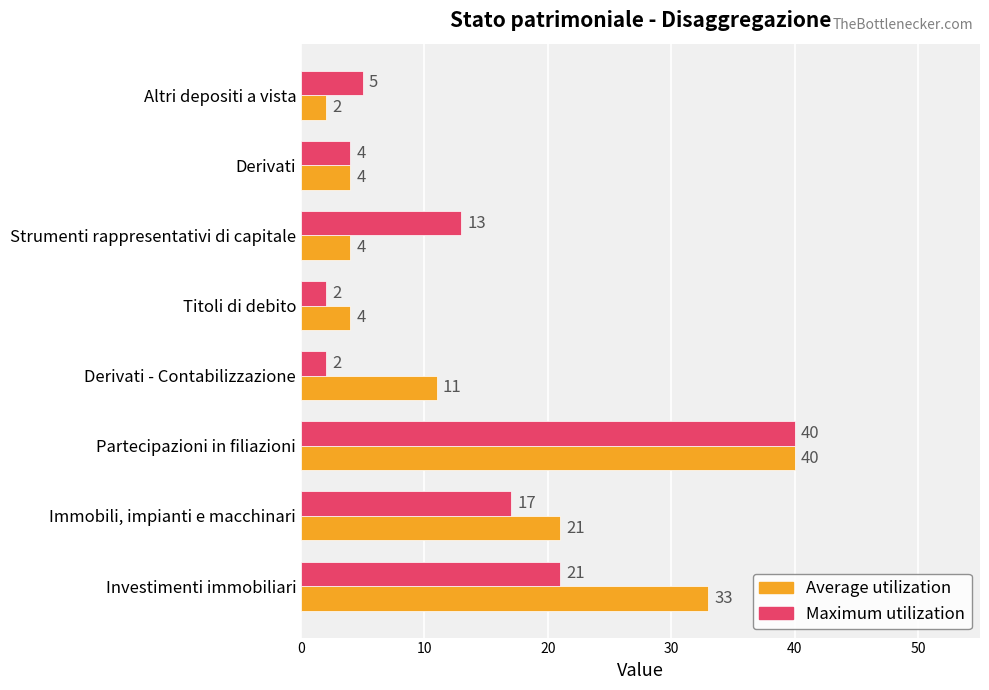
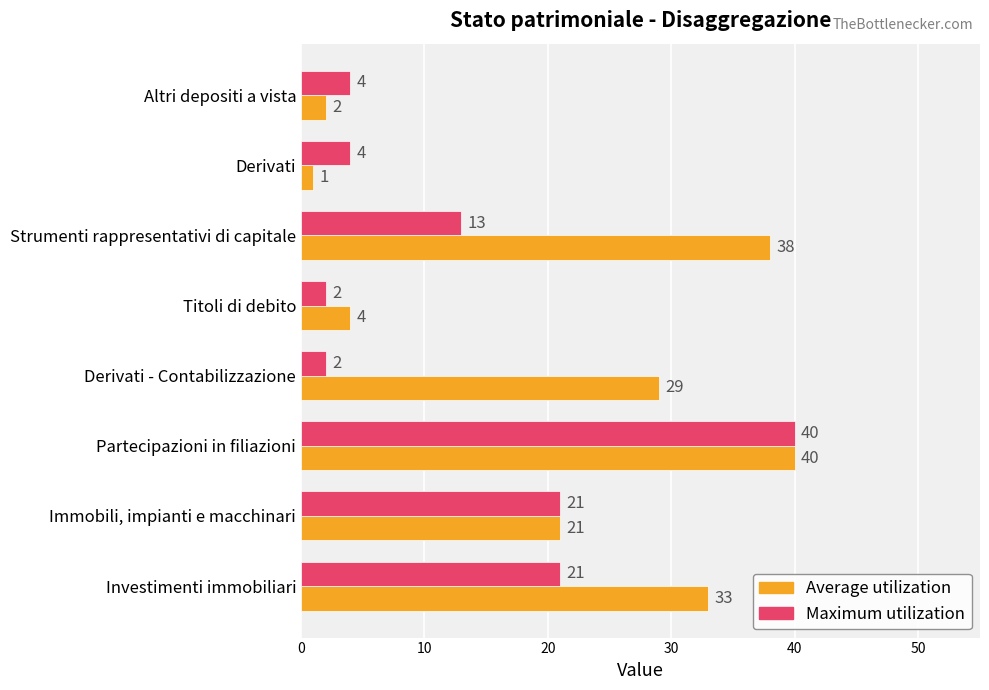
Maximum utilization, Altri depositi a vista: 5 -> 4
Average utilization, Derivati: 4 -> 1
Average utilization, Strumenti rappresentativi di capitale: 4 -> 38
Average utilization, Derivati - Contabilizzazione: 11 -> 29
Maximum utilization, Immobili, impianti e macchinari: 17 -> 21
